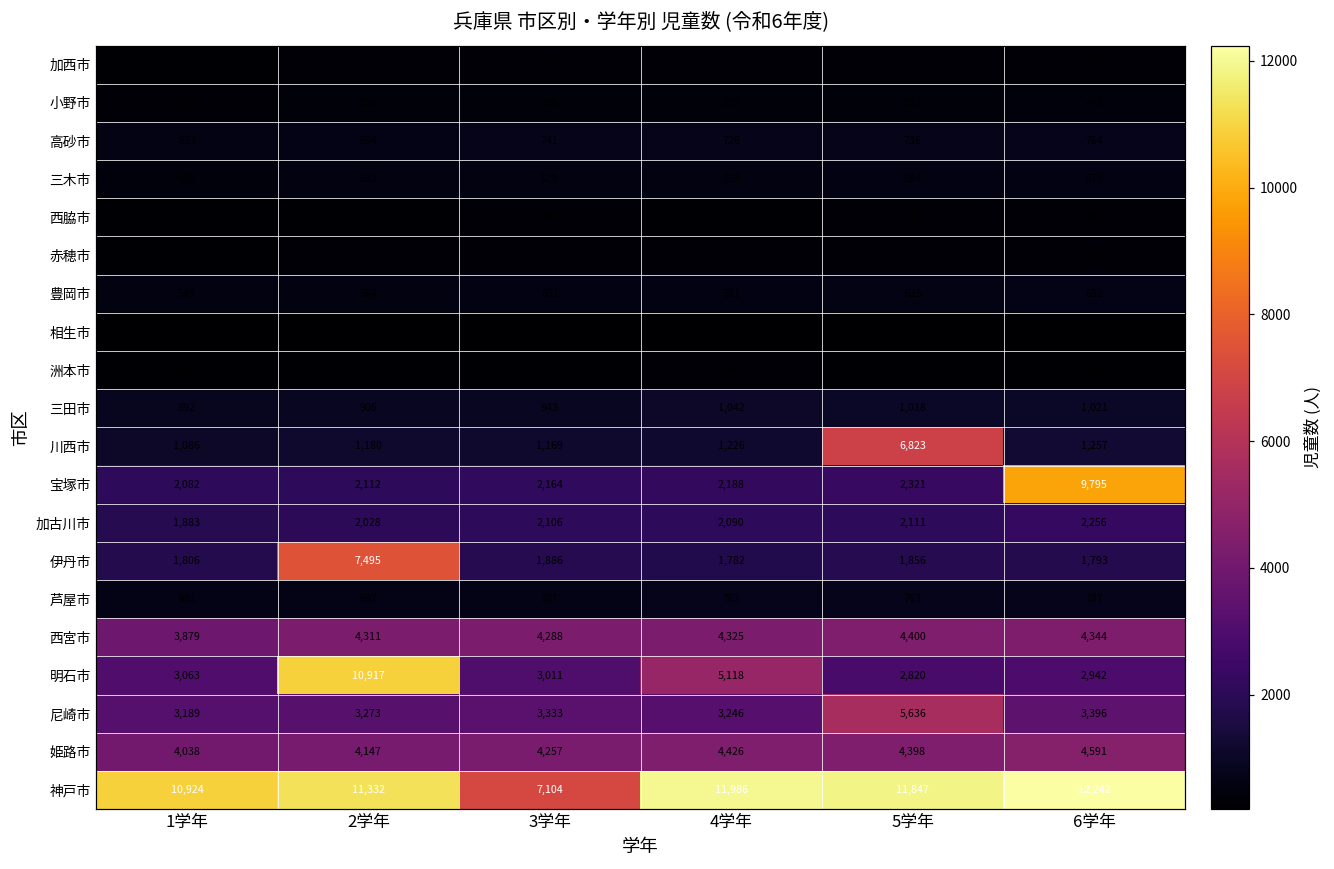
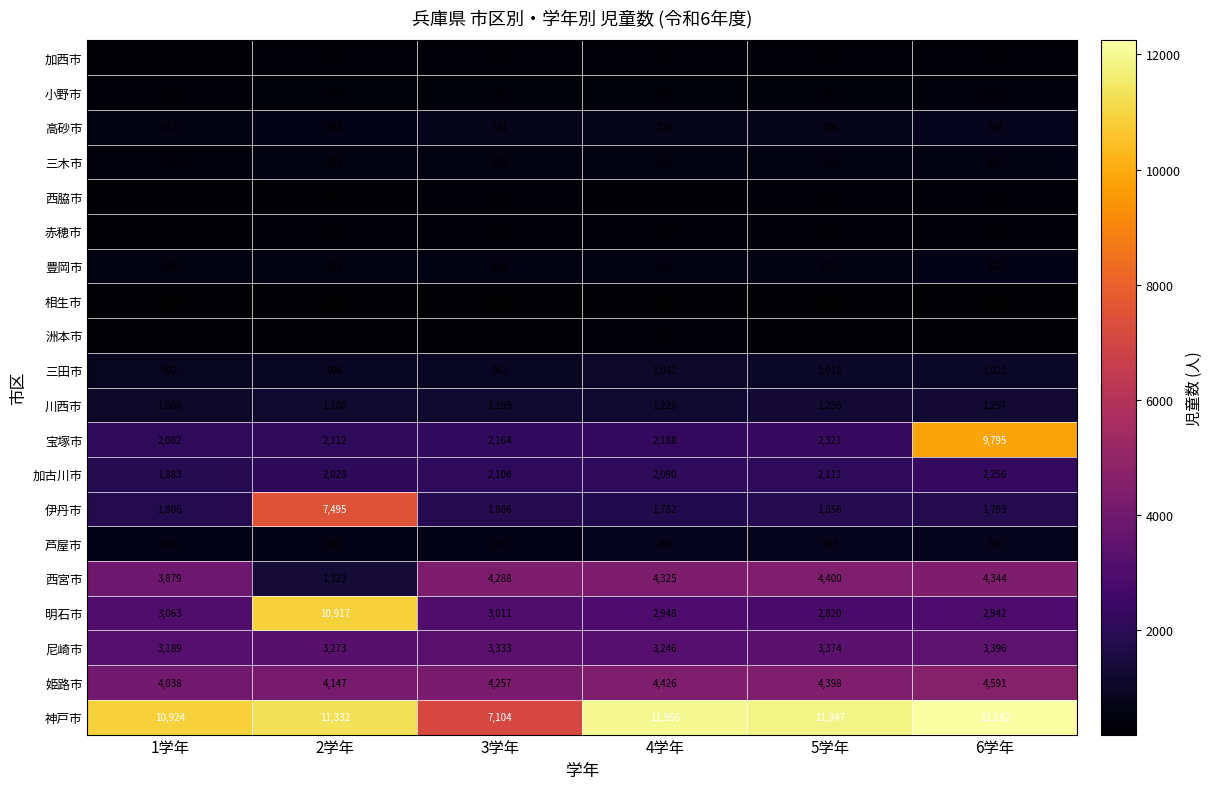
川西市, 5学年: 6,823 -> 1,256
西宮市, 2学年: 4,311 -> 1,323
明石市, 4学年: 5,118 -> 2,948
尼崎市, 5学年: 5,636 -> 3,374
